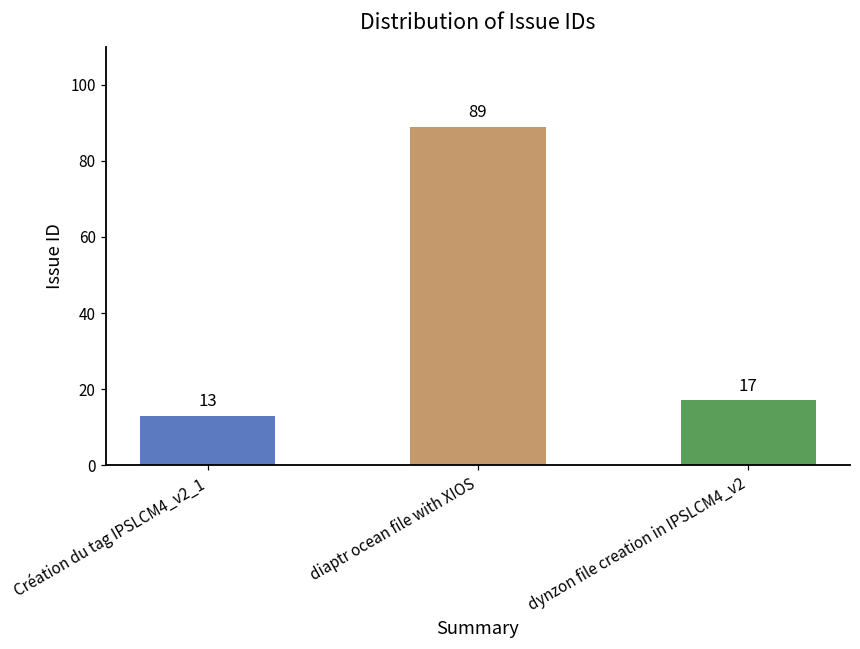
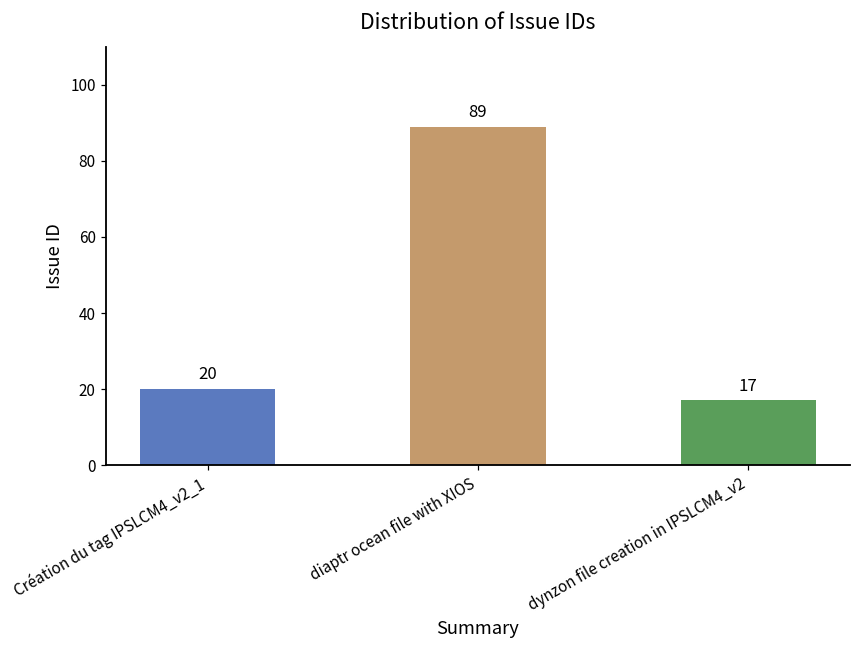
Création du tag IPSLCM4_v2_1: 13 -> 20
